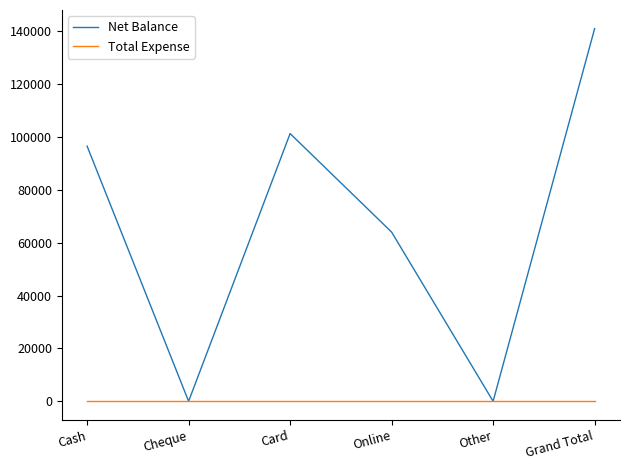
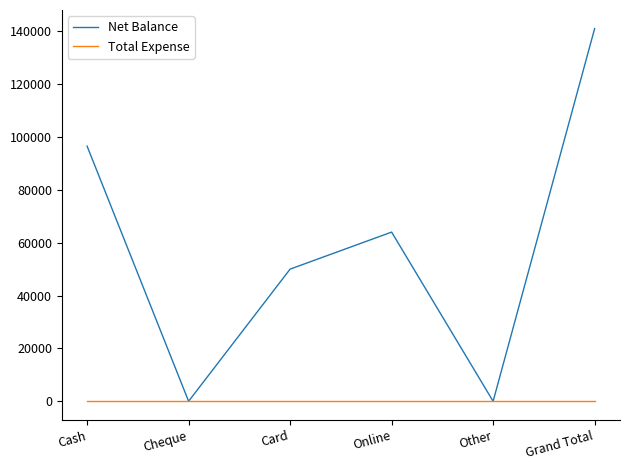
Net Balance, Card: 101000 -> 50000
